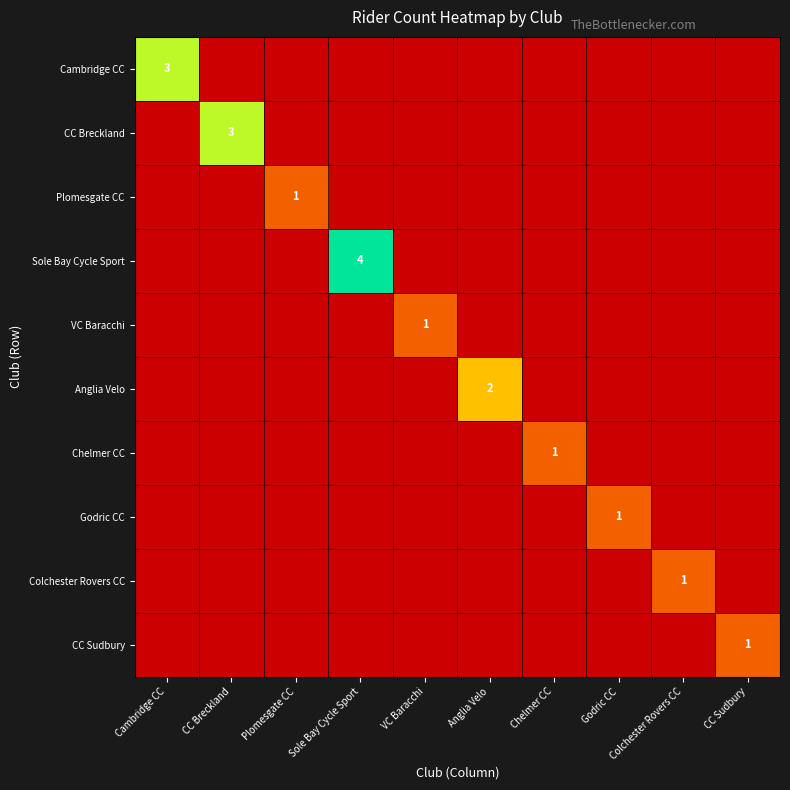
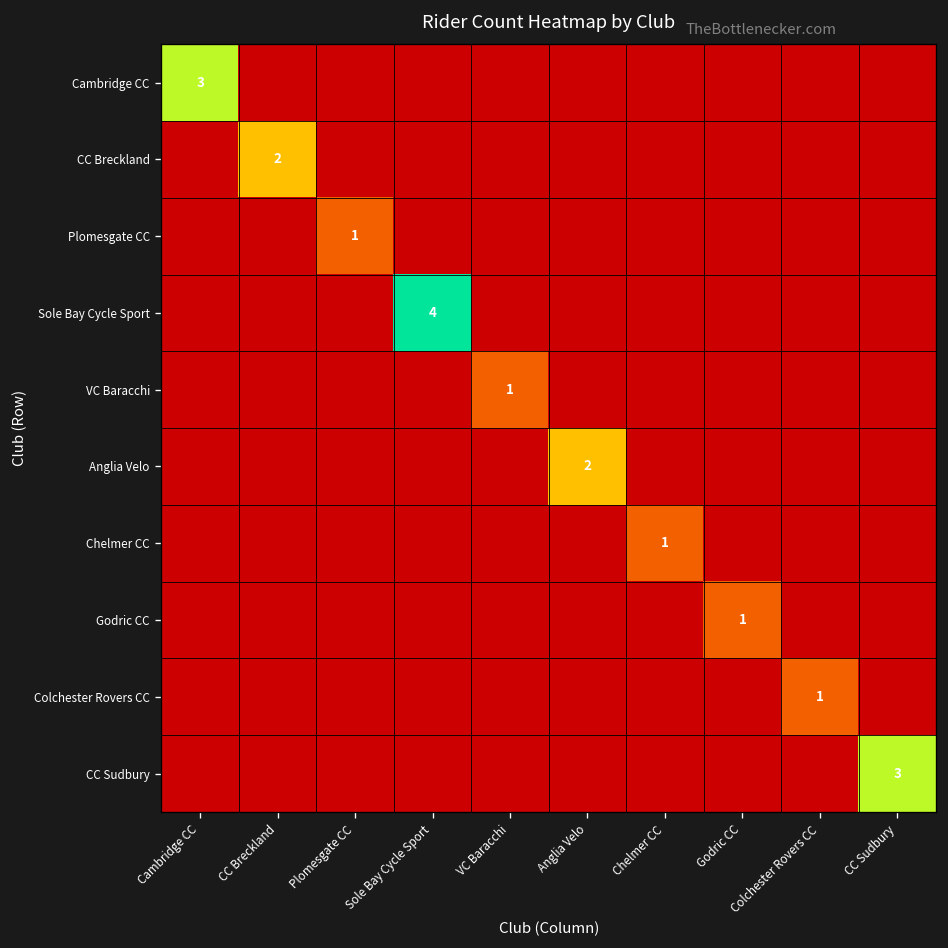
CC Breckland, CC Breckland: 3 -> 2
CC Sudbury, CC Sudbury: 1 -> 3
